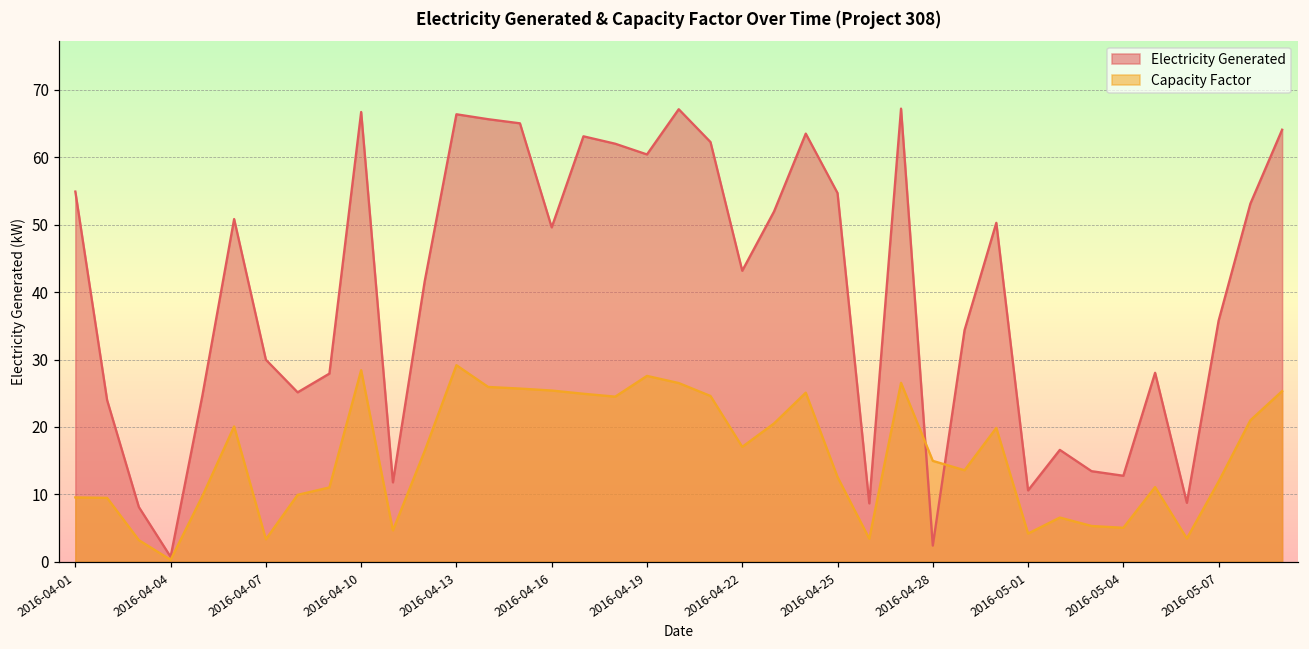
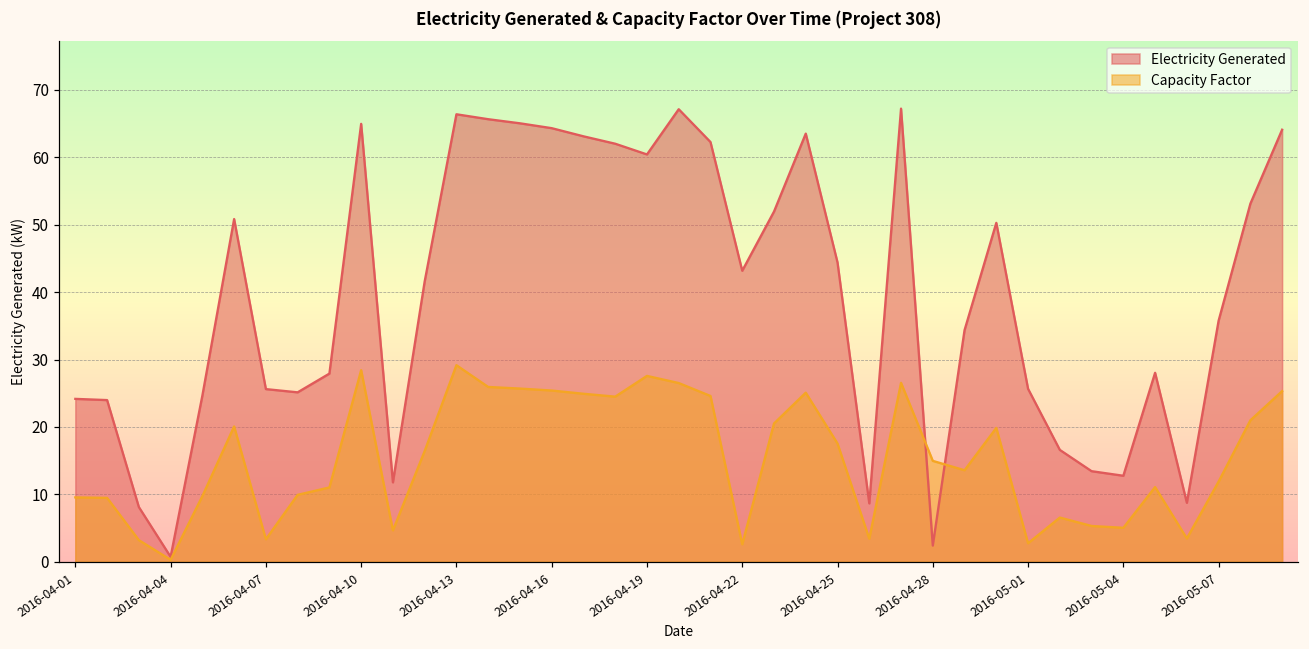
Electricity Generated, 2016-04-01: 55 -> 24
Electricity Generated, 2016-04-07: 30 -> 26
Electricity Generated, 2016-04-10: 67 -> 65
Electricity Generated, 2016-04-16: 50 -> 64
Capacity Factor, 2016-04-22: 17 -> 3
Electricity Generated, 2016-04-25: 55 -> 44
Capacity Factor, 2016-04-25: 13 -> 18
Electricity Generated, 2016-05-01: 11 -> 26
Capacity Factor, 2016-05-01: 4 -> 3
